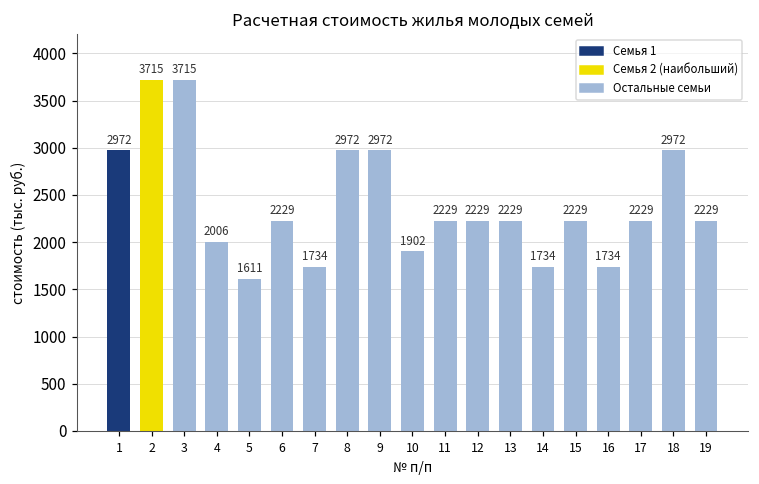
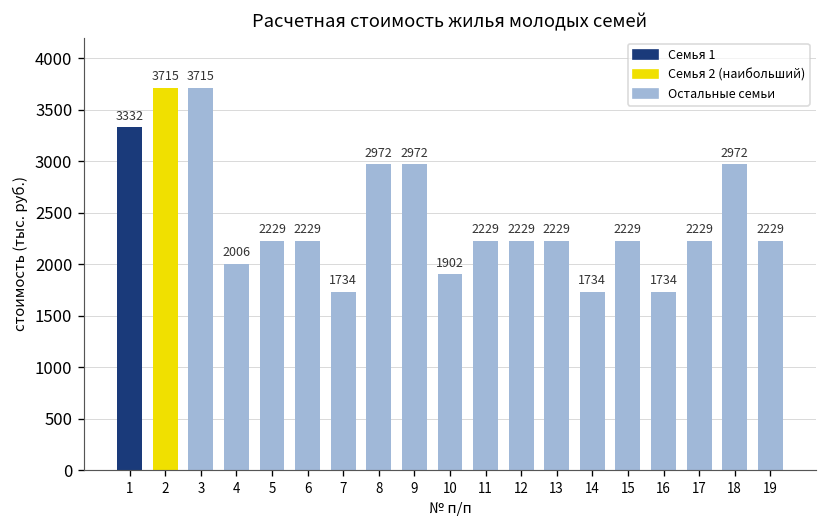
1: 2972 -> 3332
5: 1611 -> 2229
